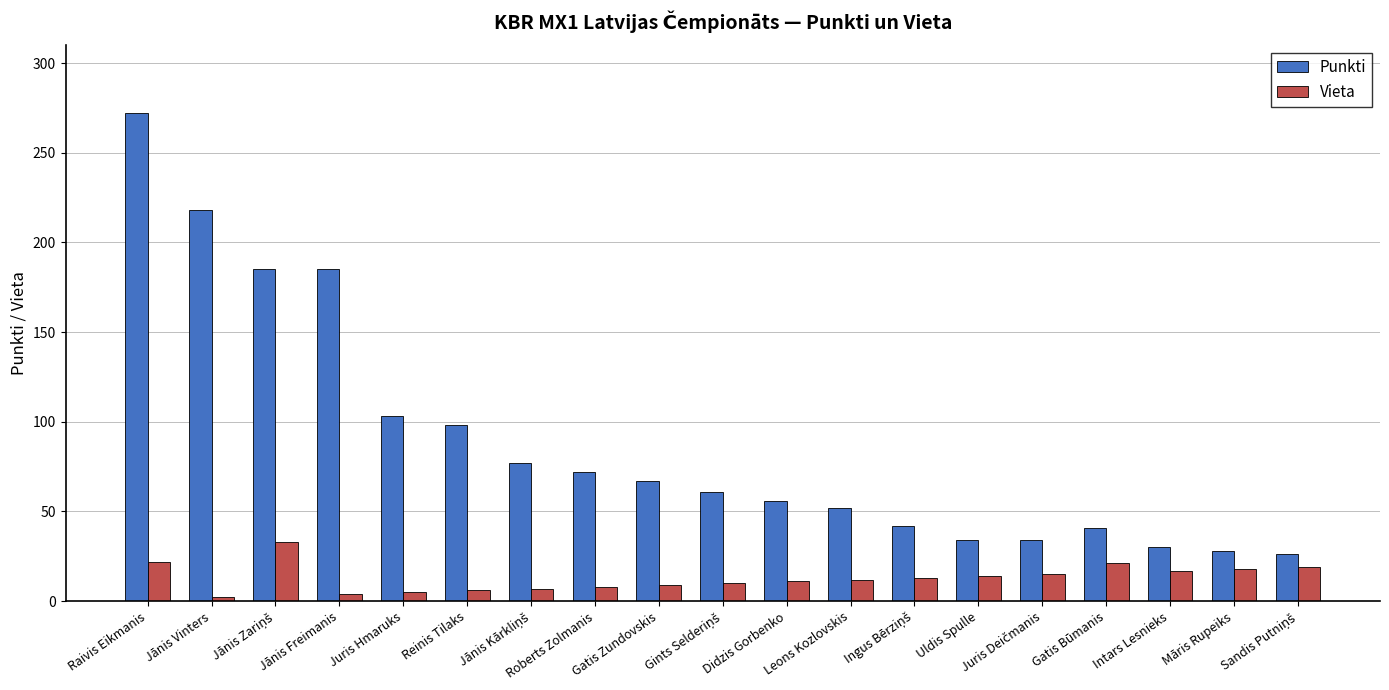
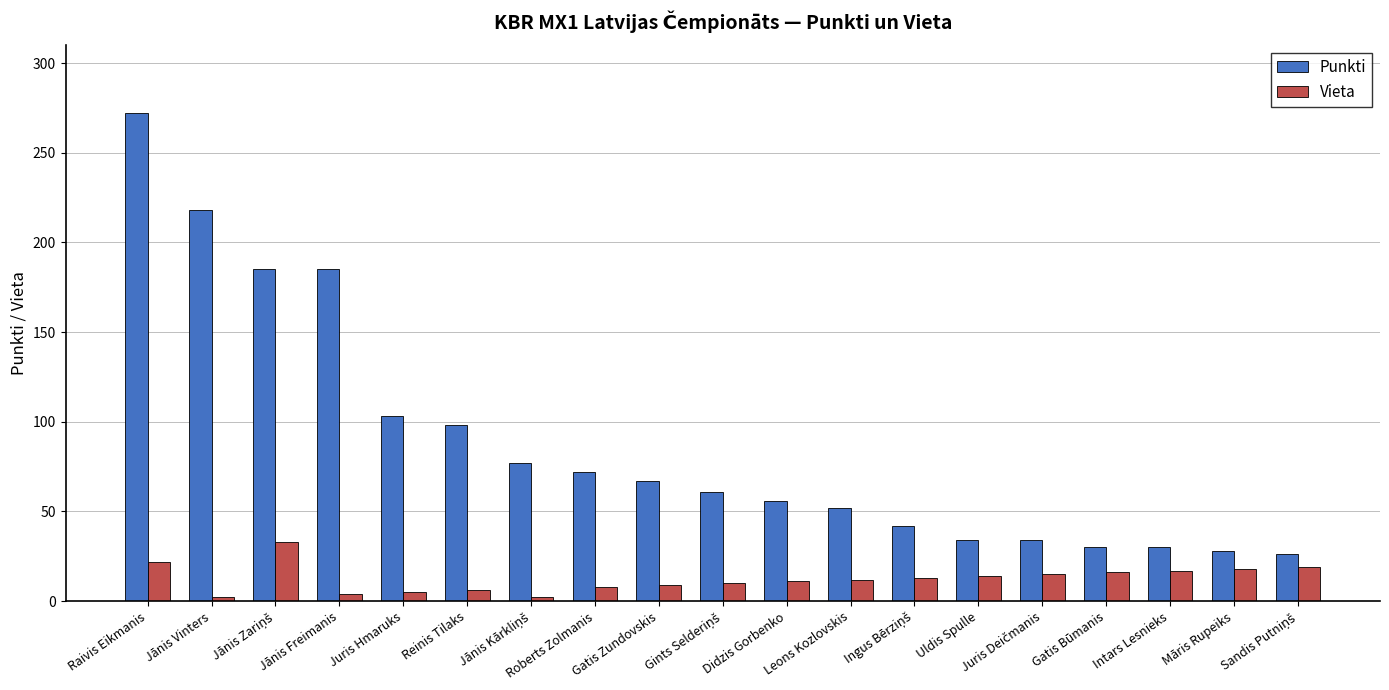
Vieta, Jānis Kārkliņš: 7 -> 2
Punkti, Gatis Būmanis: 41 -> 30
Vieta, Gatis Būmanis: 21 -> 16
